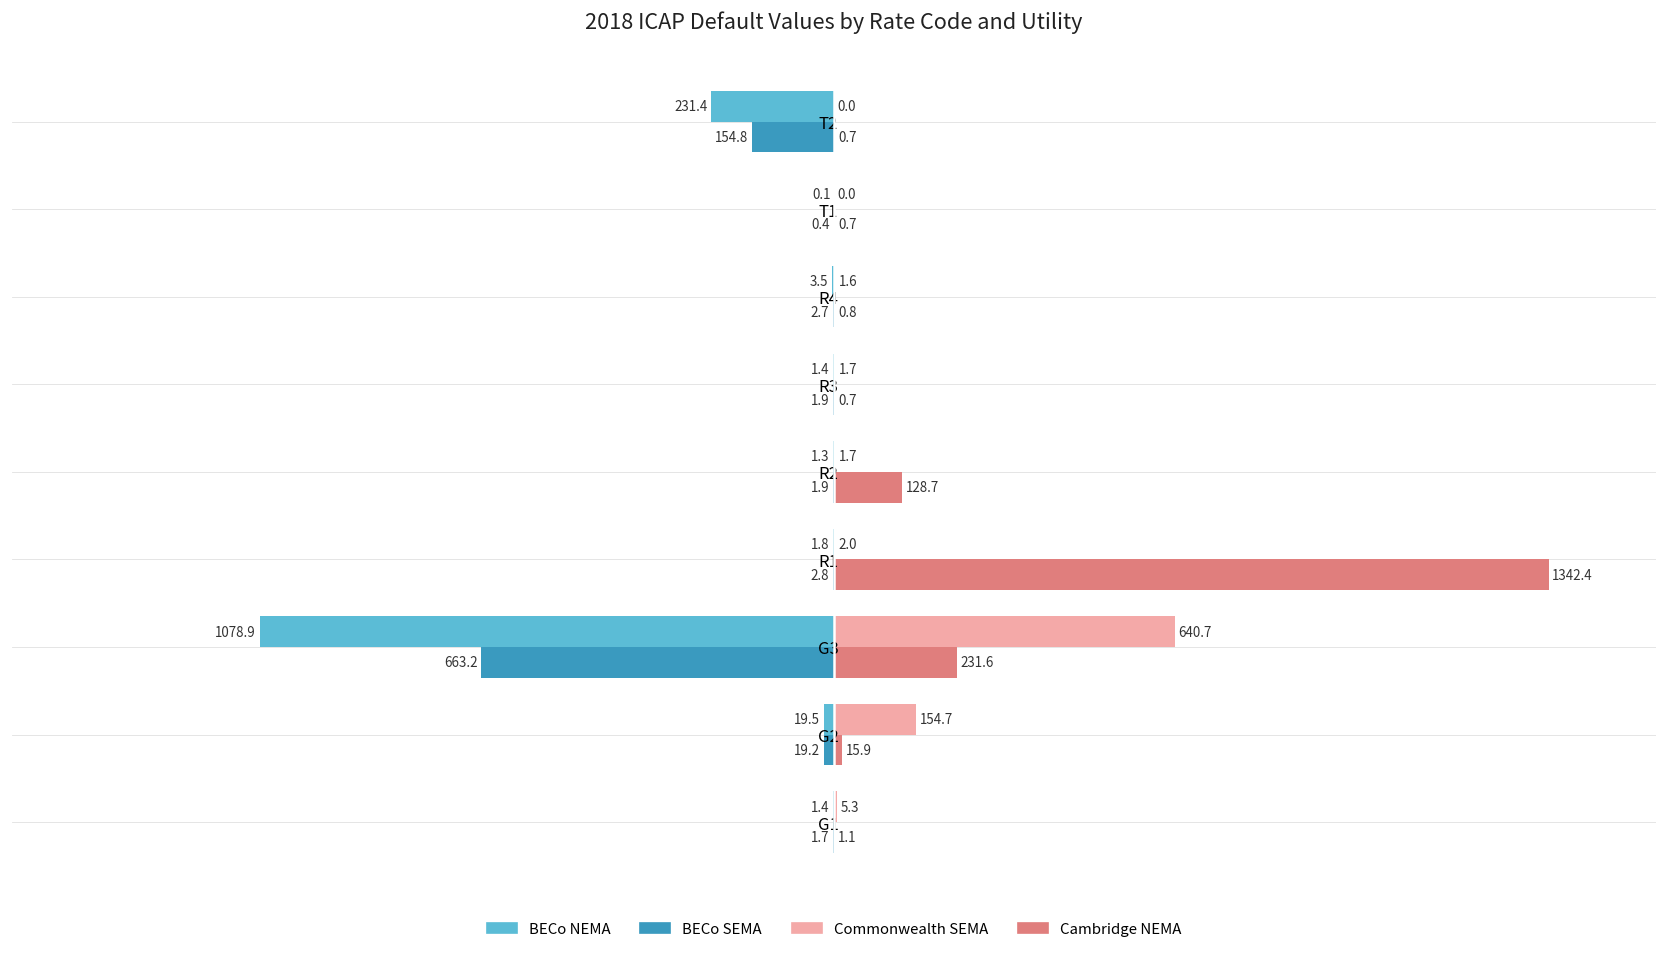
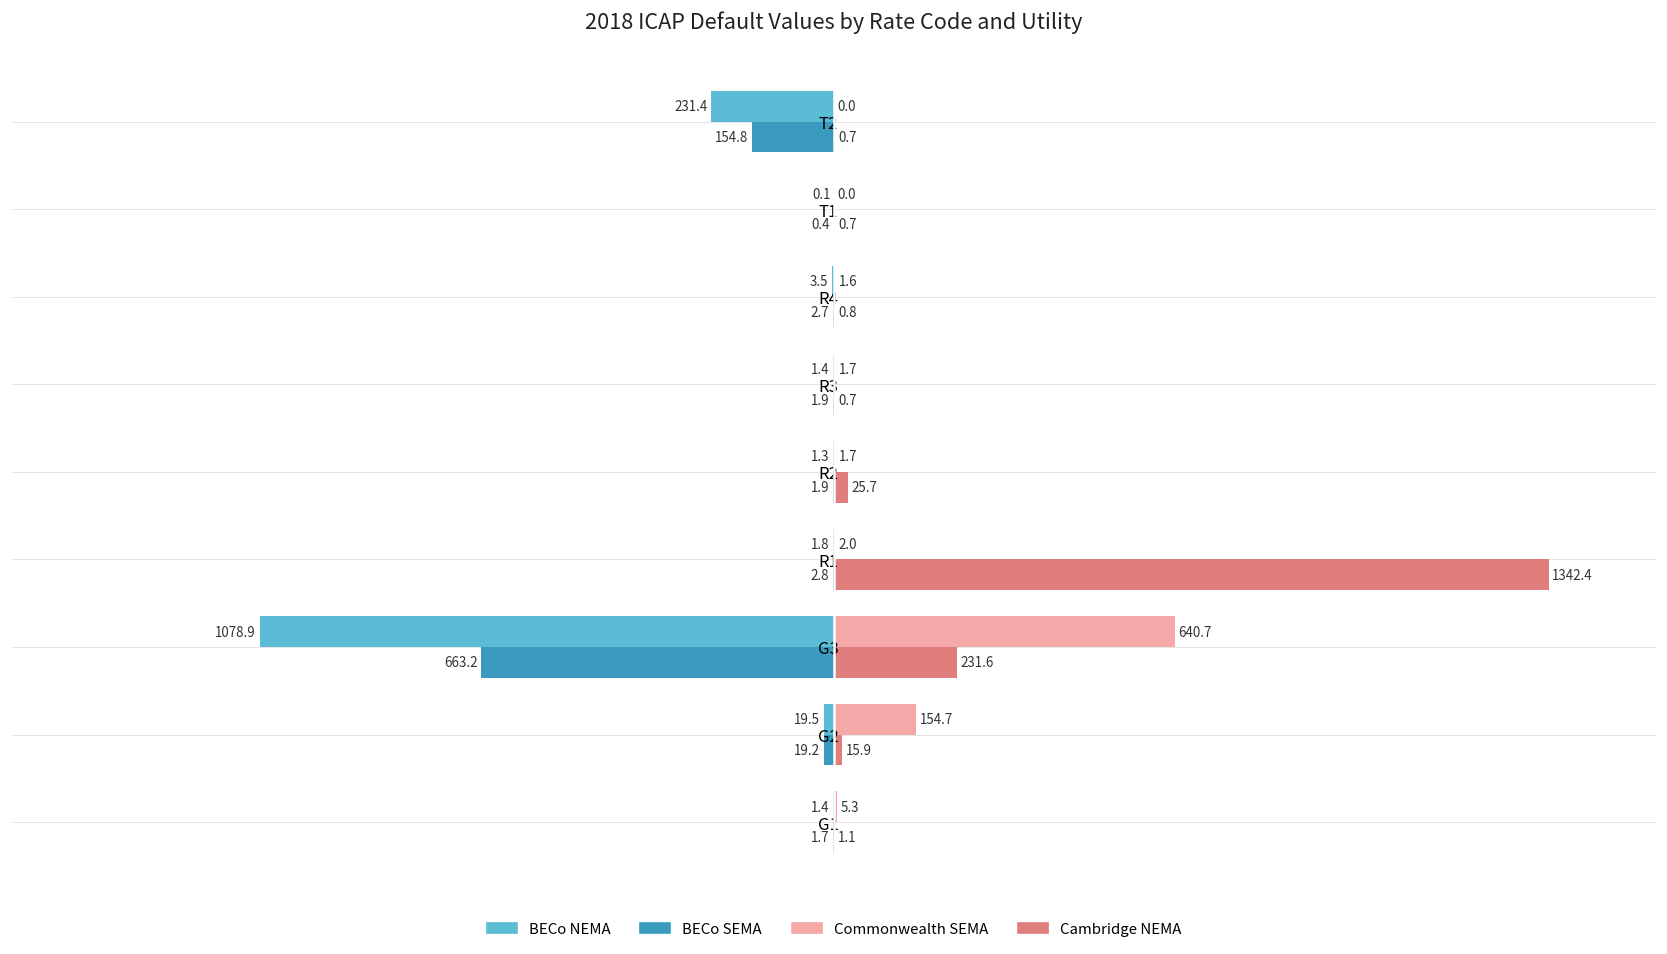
Cambridge NEMA, R2: 128.7 -> 25.7
